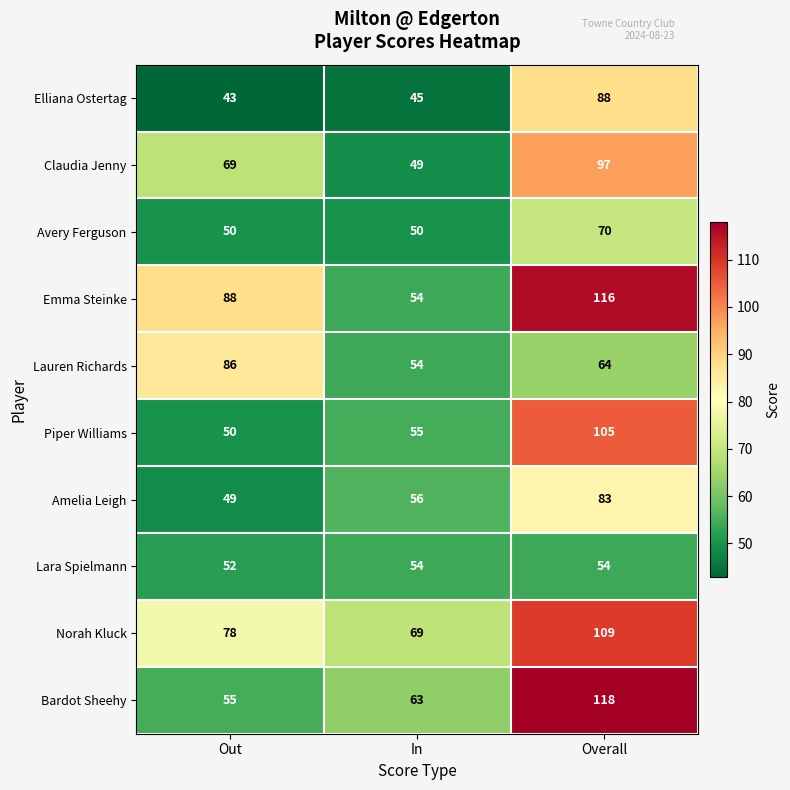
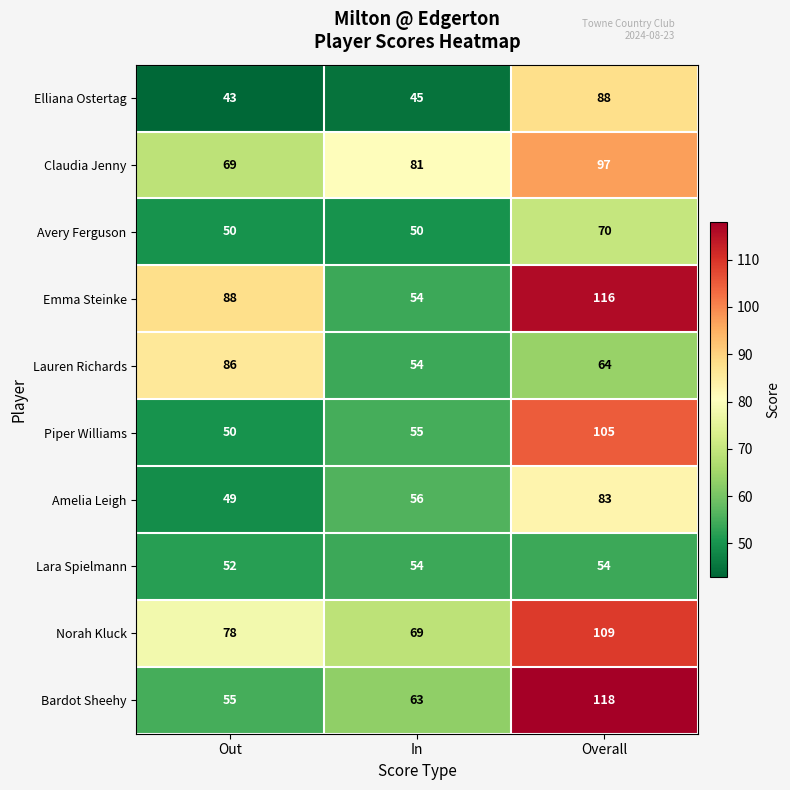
Claudia Jenny, In: 49 -> 81
